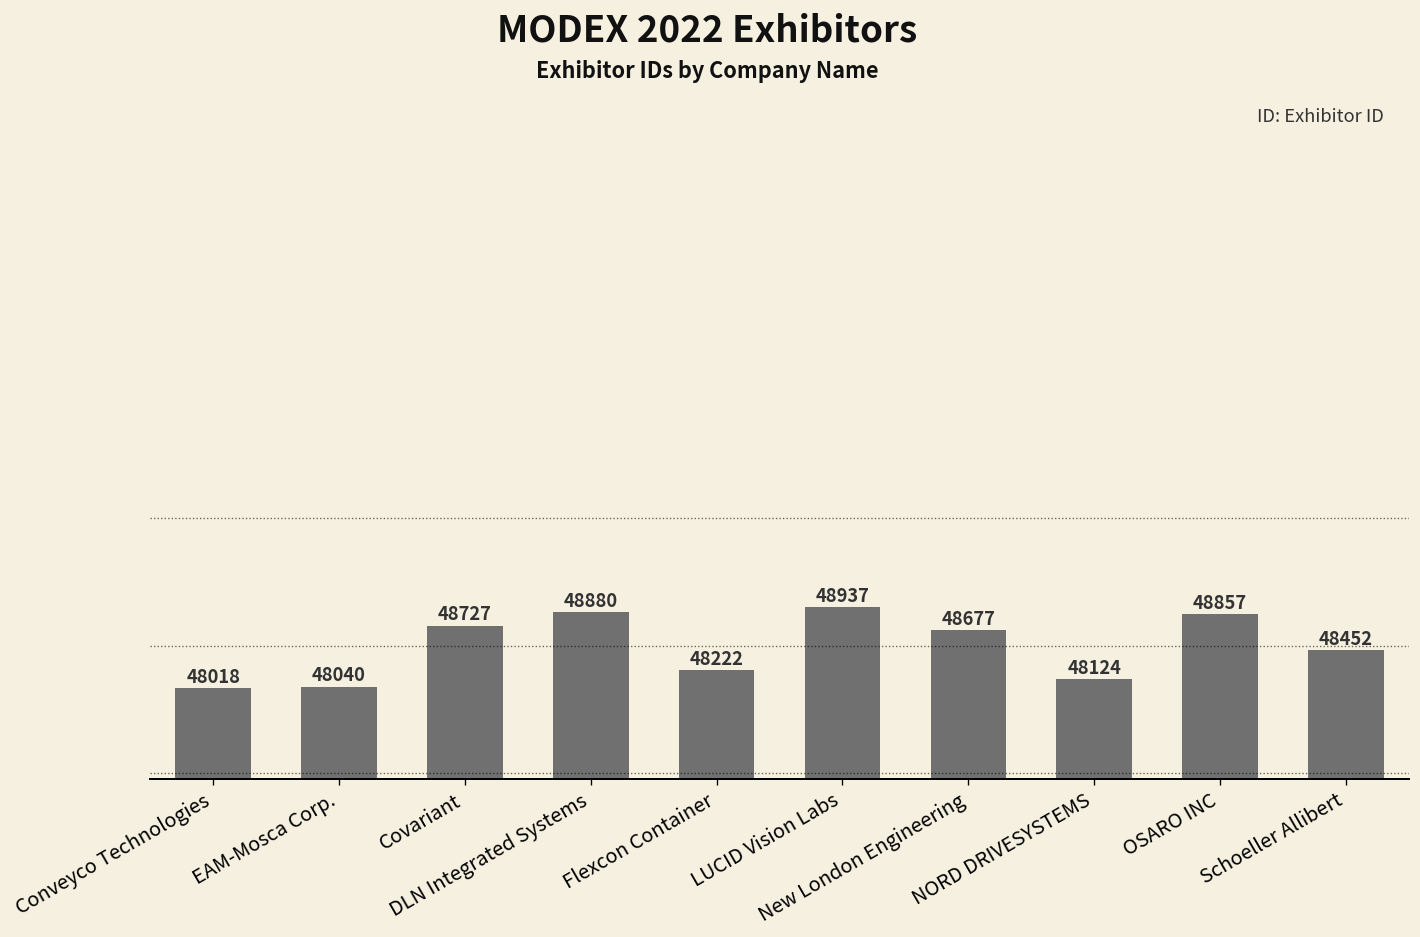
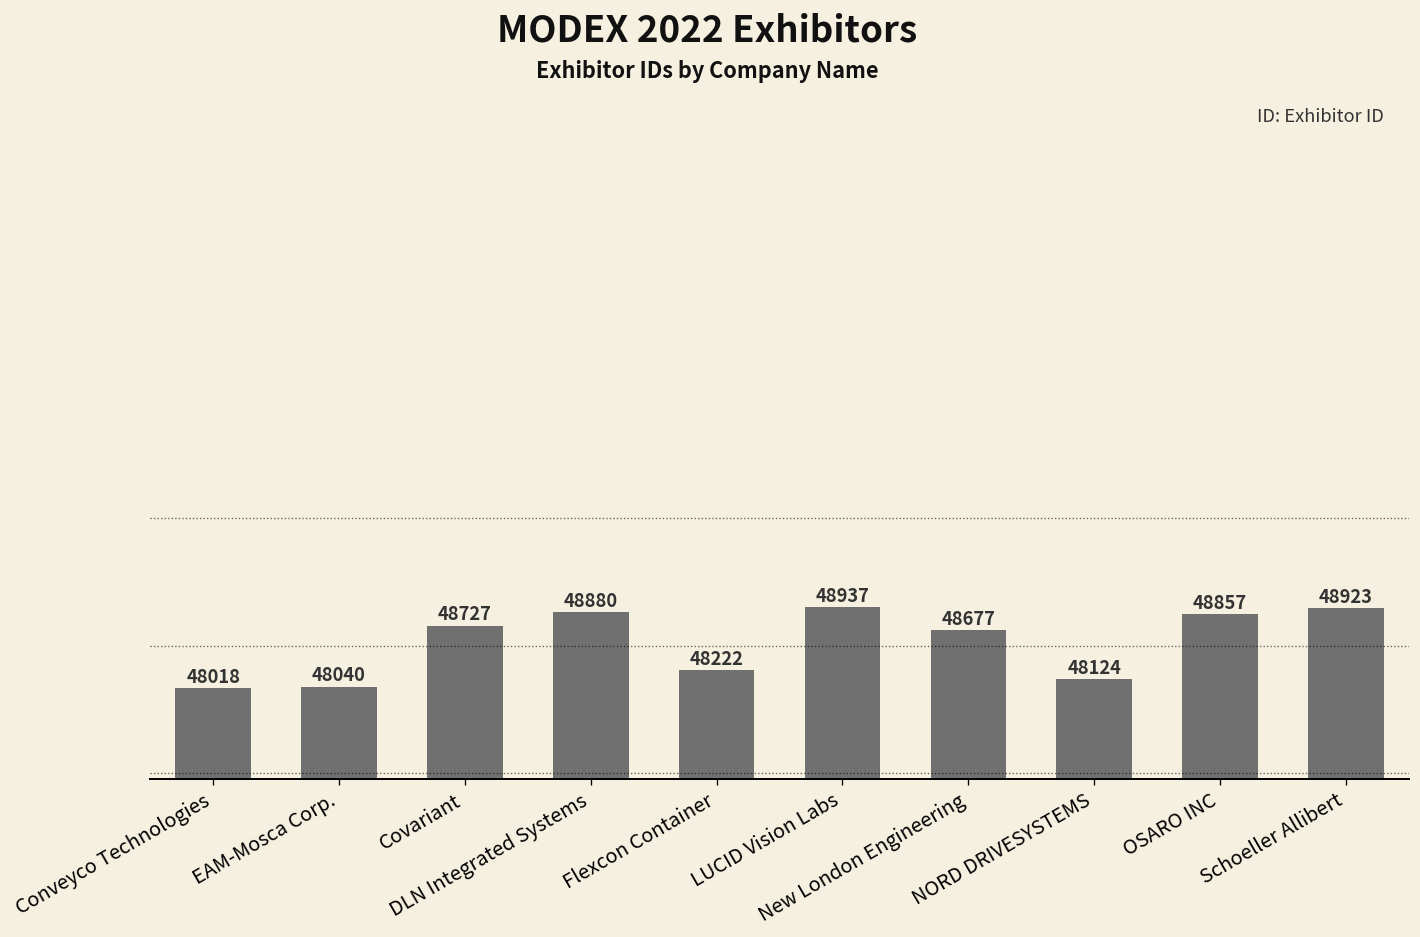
Schoeller Allibert: 48452 -> 48923
